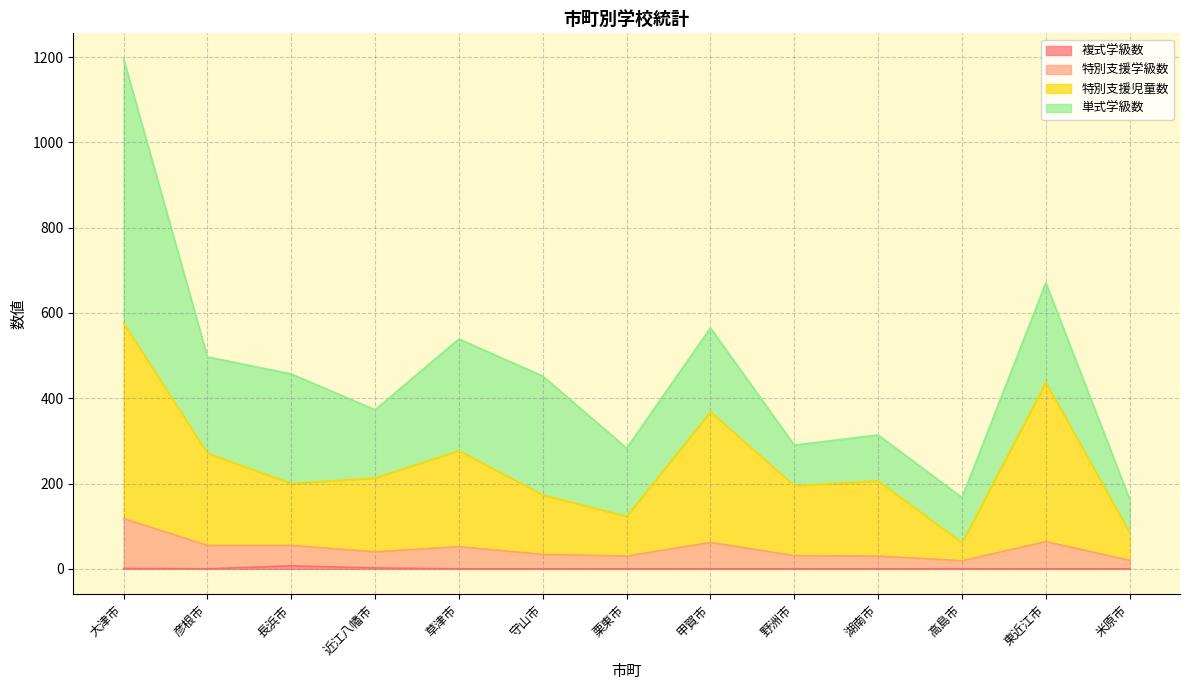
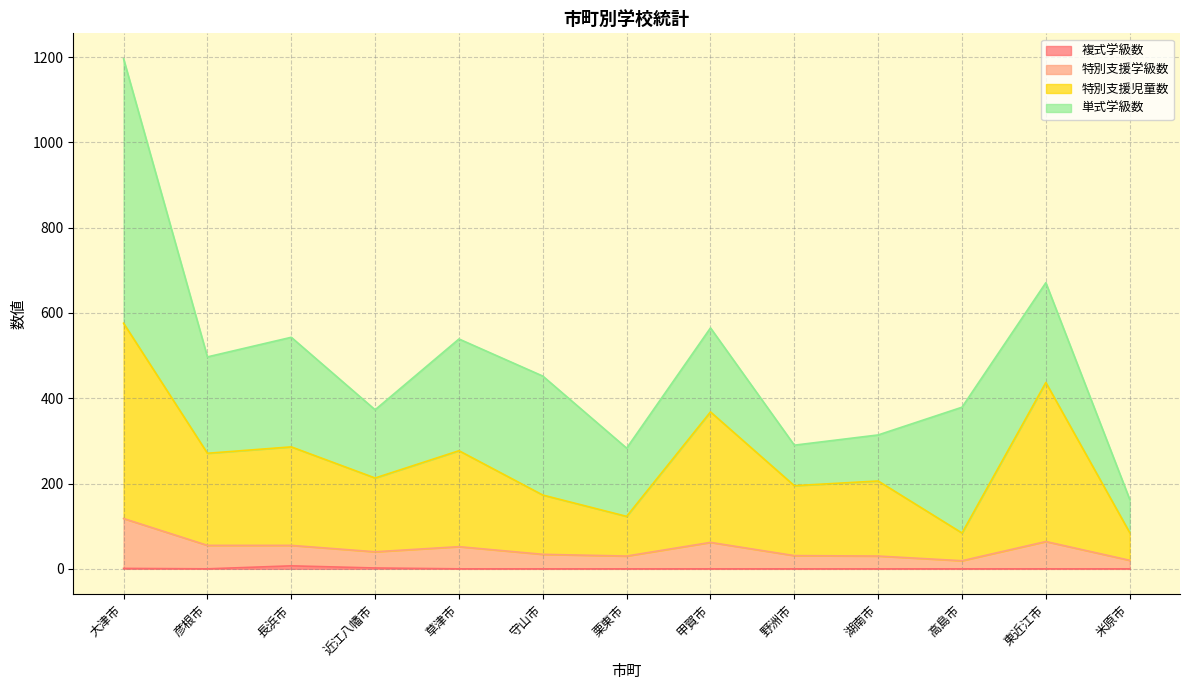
特別支援児童数, 長浜市: 150 -> 230
特別支援児童数, 高島市: 40 -> 70
単式学級数, 高島市: 110 -> 300
